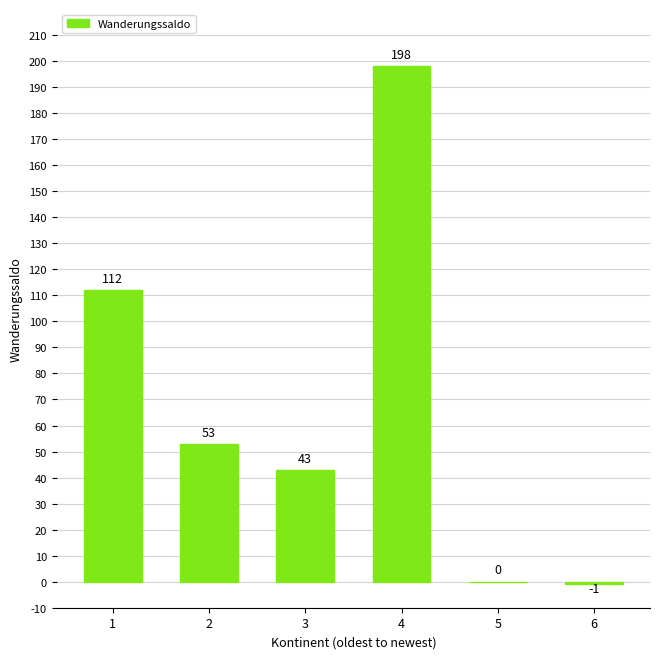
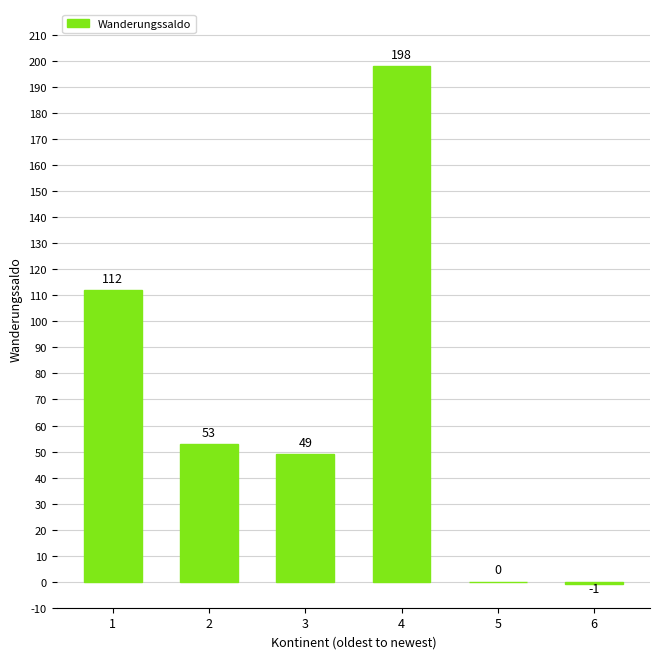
3: 43 -> 49
